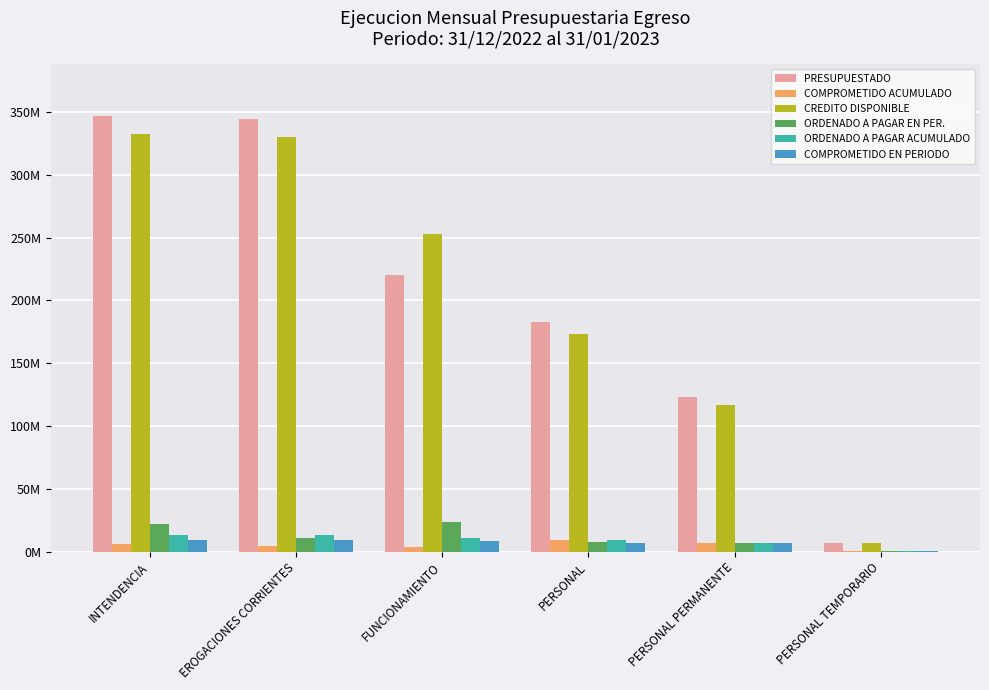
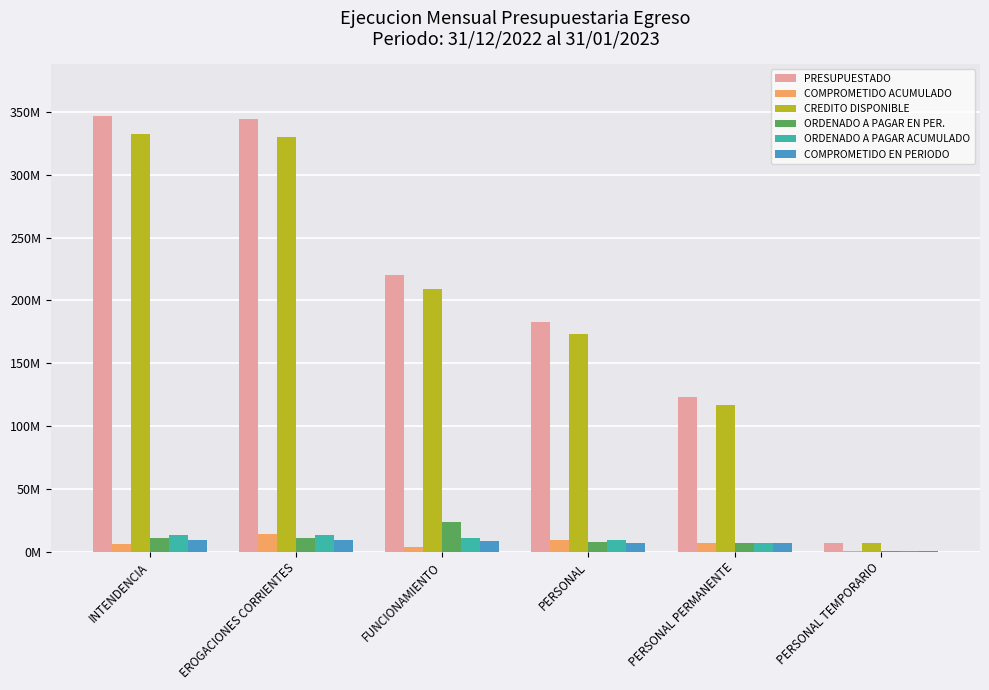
ORDENADO A PAGAR EN PER., INTENDENCIA: 22000000 -> 11000000
COMPROMETIDO ACUMULADO, EROGACIONES CORRIENTES: 5000000 -> 14000000
CREDITO DISPONIBLE, FUNCIONAMIENTO: 253000000 -> 209000000
